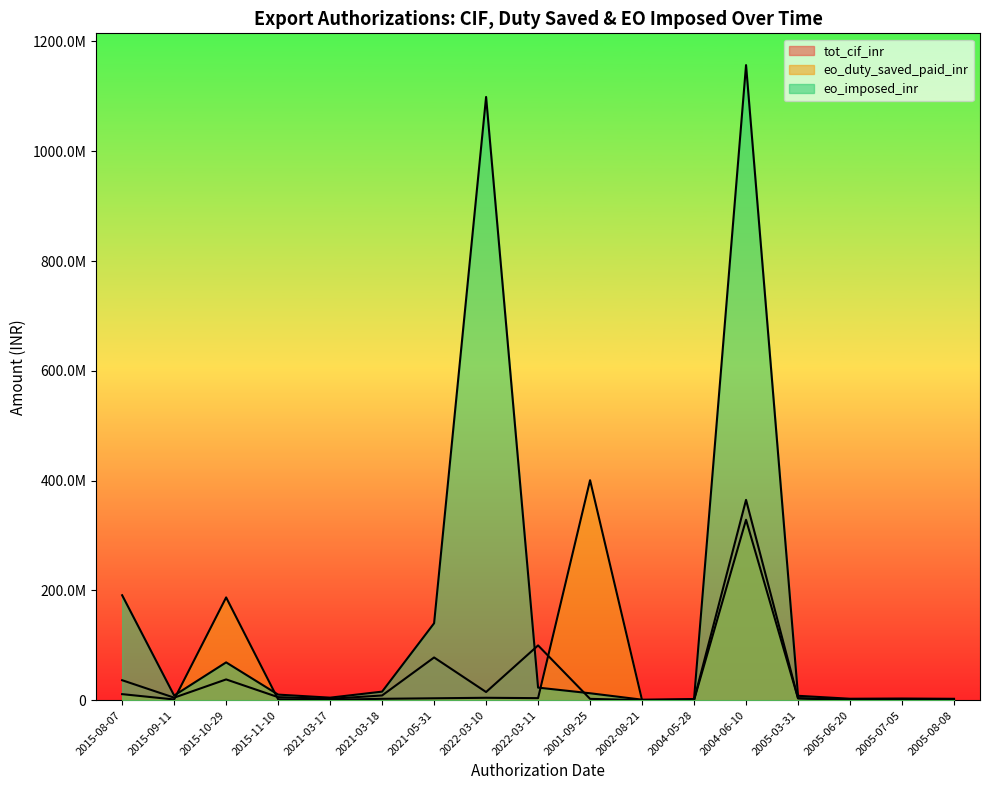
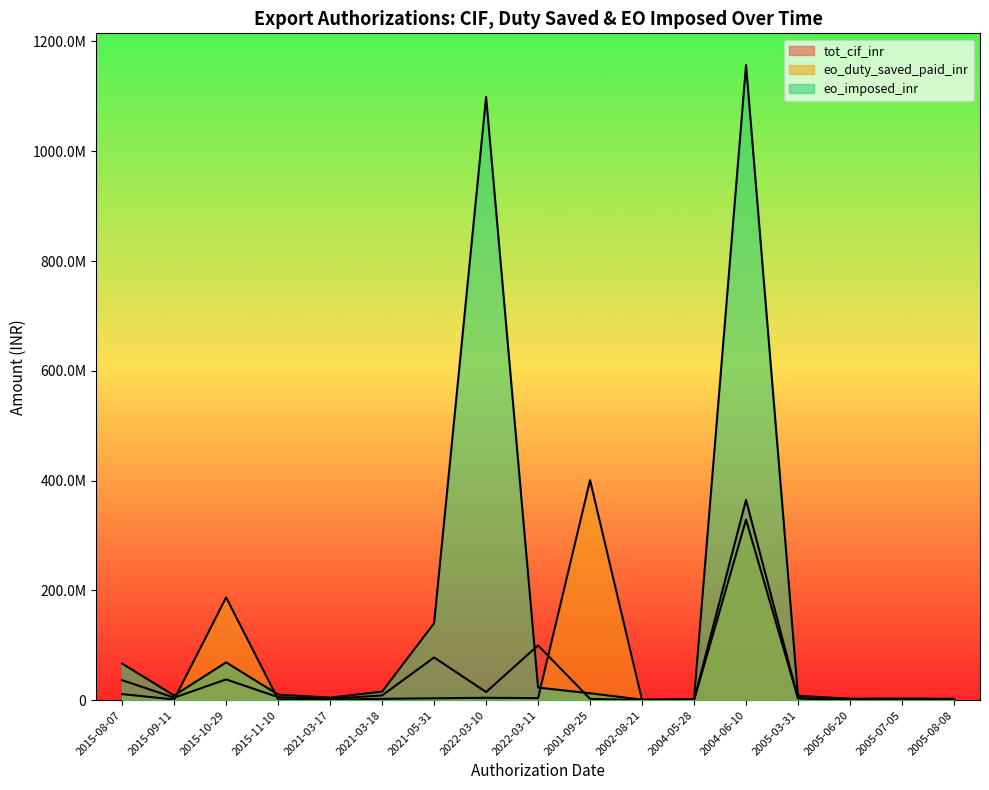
eo_imposed_inr, 2015-08-07: 190000000 -> 70000000
